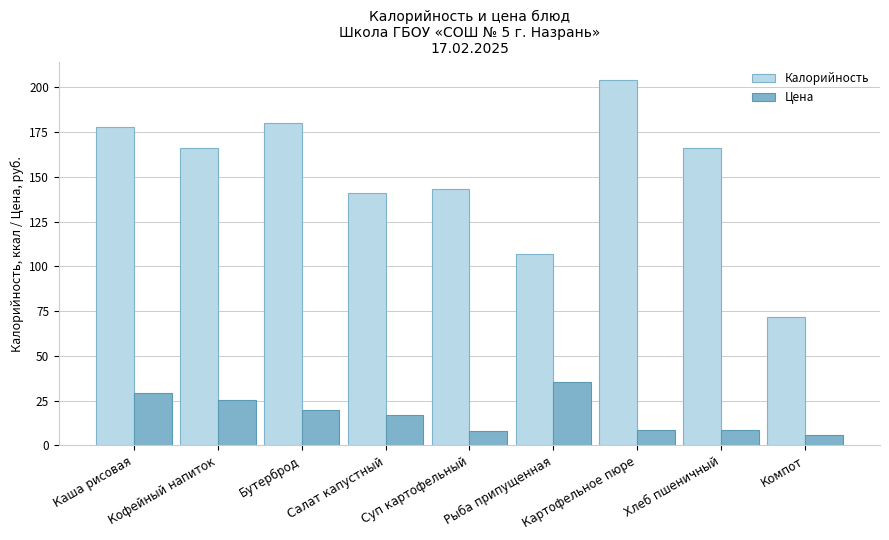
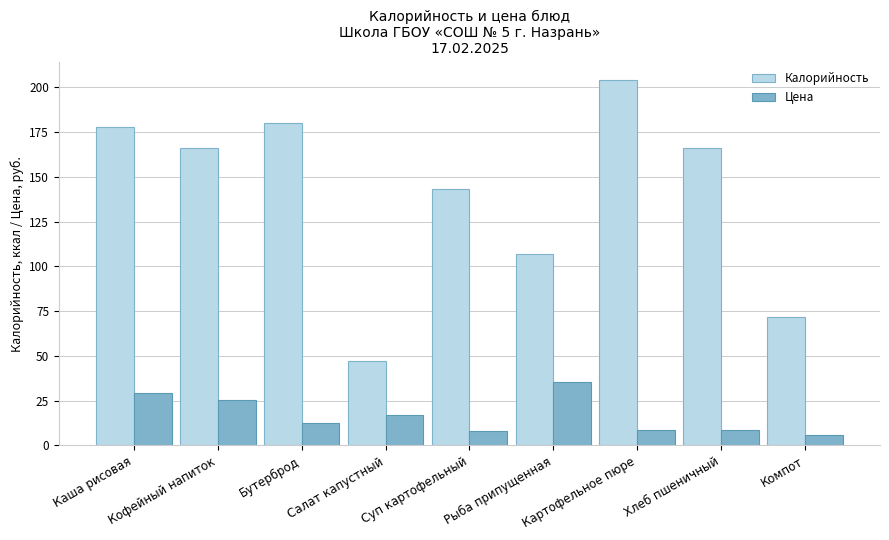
Цена, Бутерброд: 20 -> 13
Калорийность, Салат капустный: 141 -> 47
